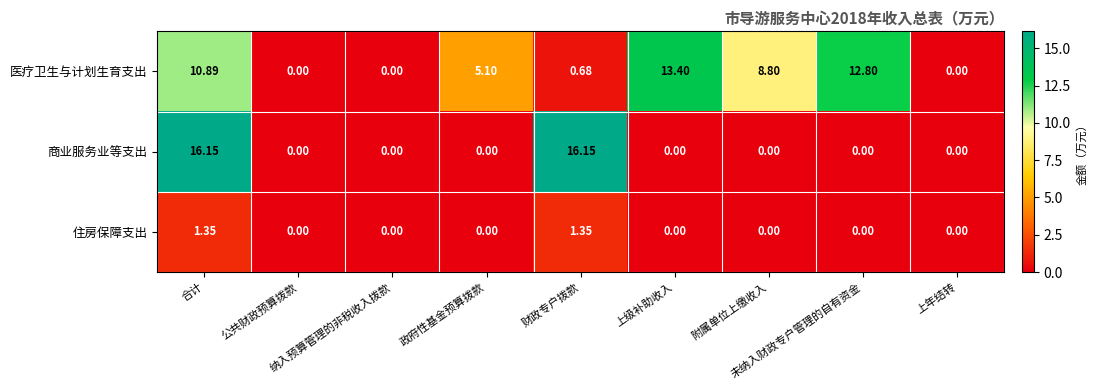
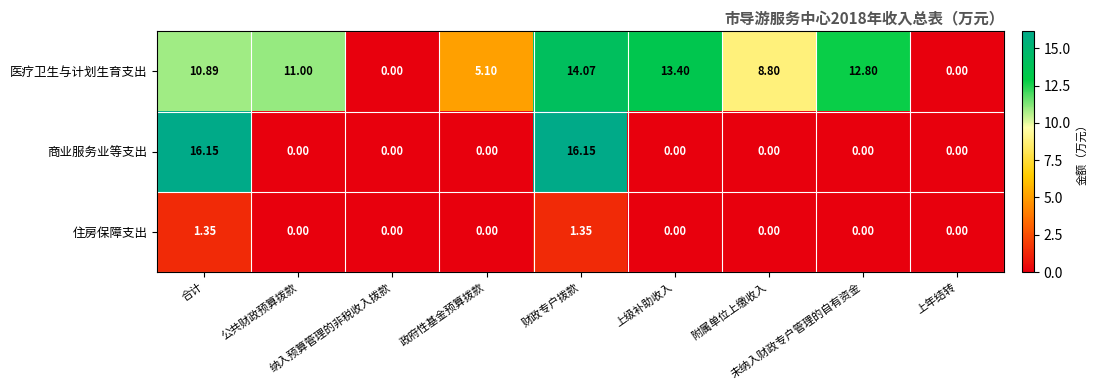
医疗卫生与计划生育支出, 公共财政预算拨款: 0.00 -> 11.00
医疗卫生与计划生育支出, 财政专户拨款: 0.68 -> 14.07
